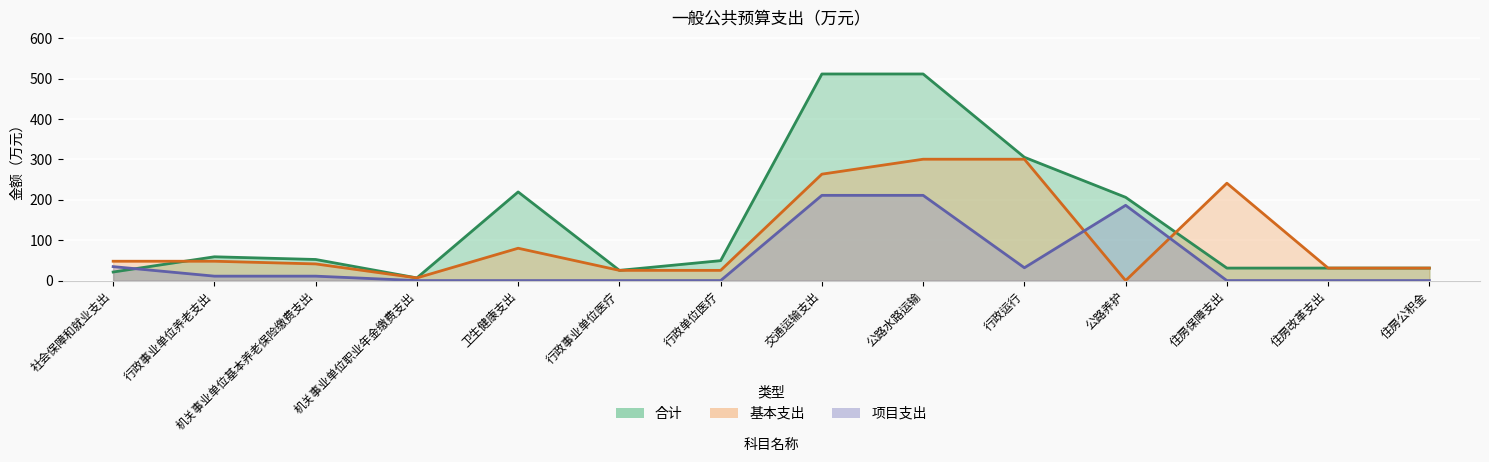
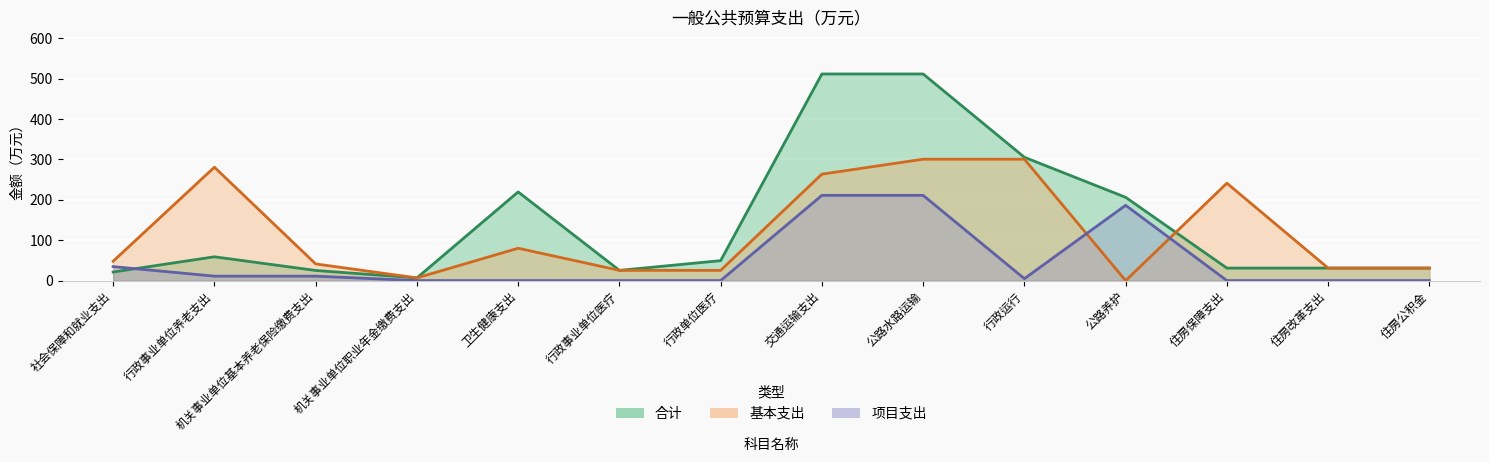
基本支出, 行政事业单位养老支出: 50 -> 280
合计, 机关事业单位基本养老保险缴费支出: 50 -> 30
项目支出, 行政运行: 30 -> 0
